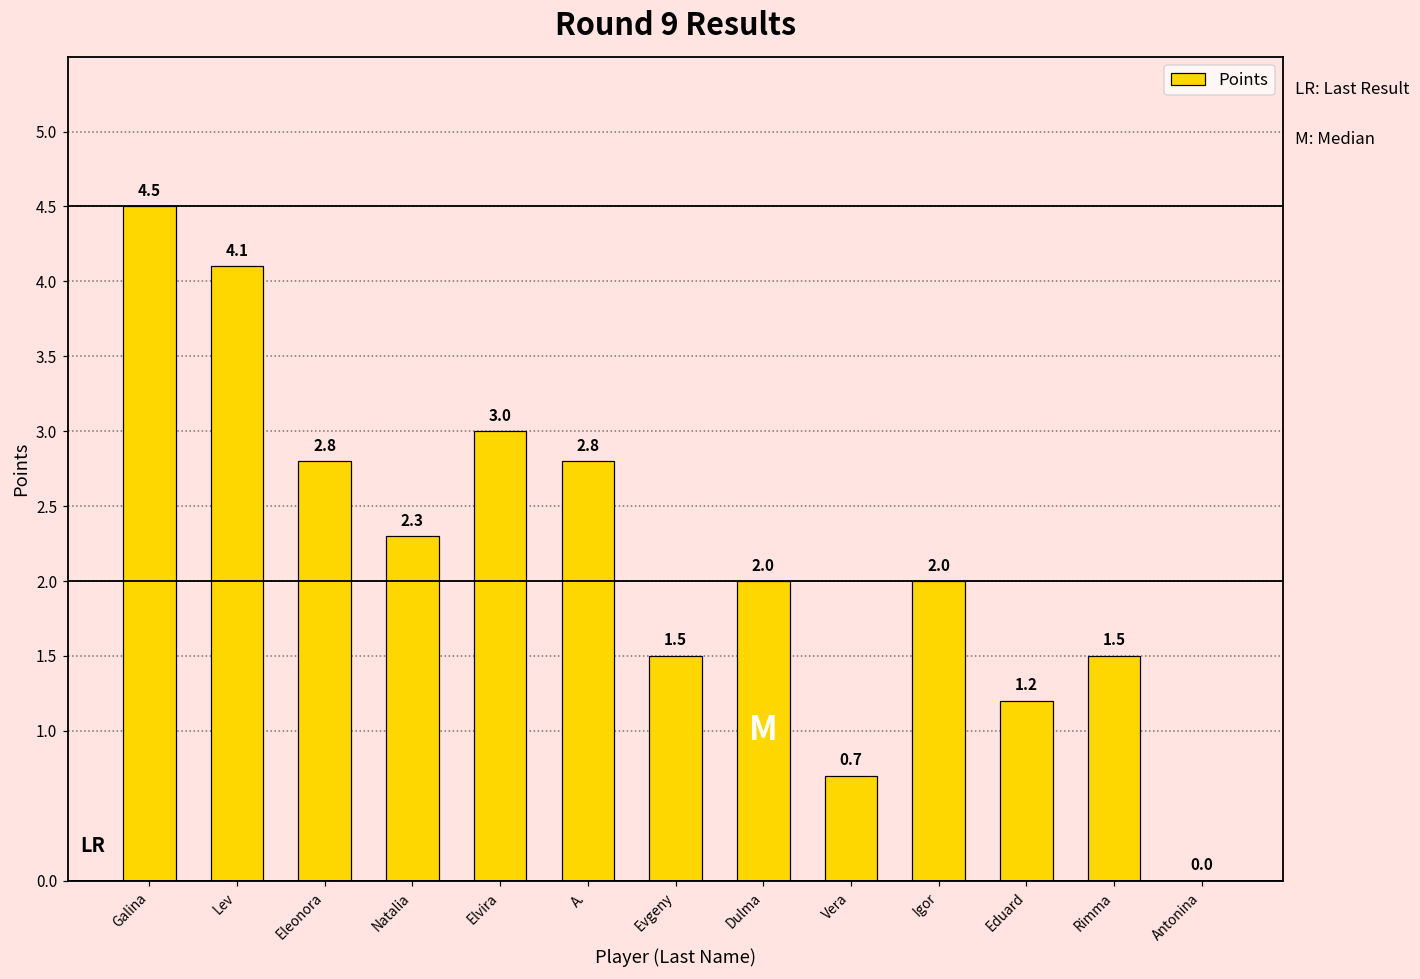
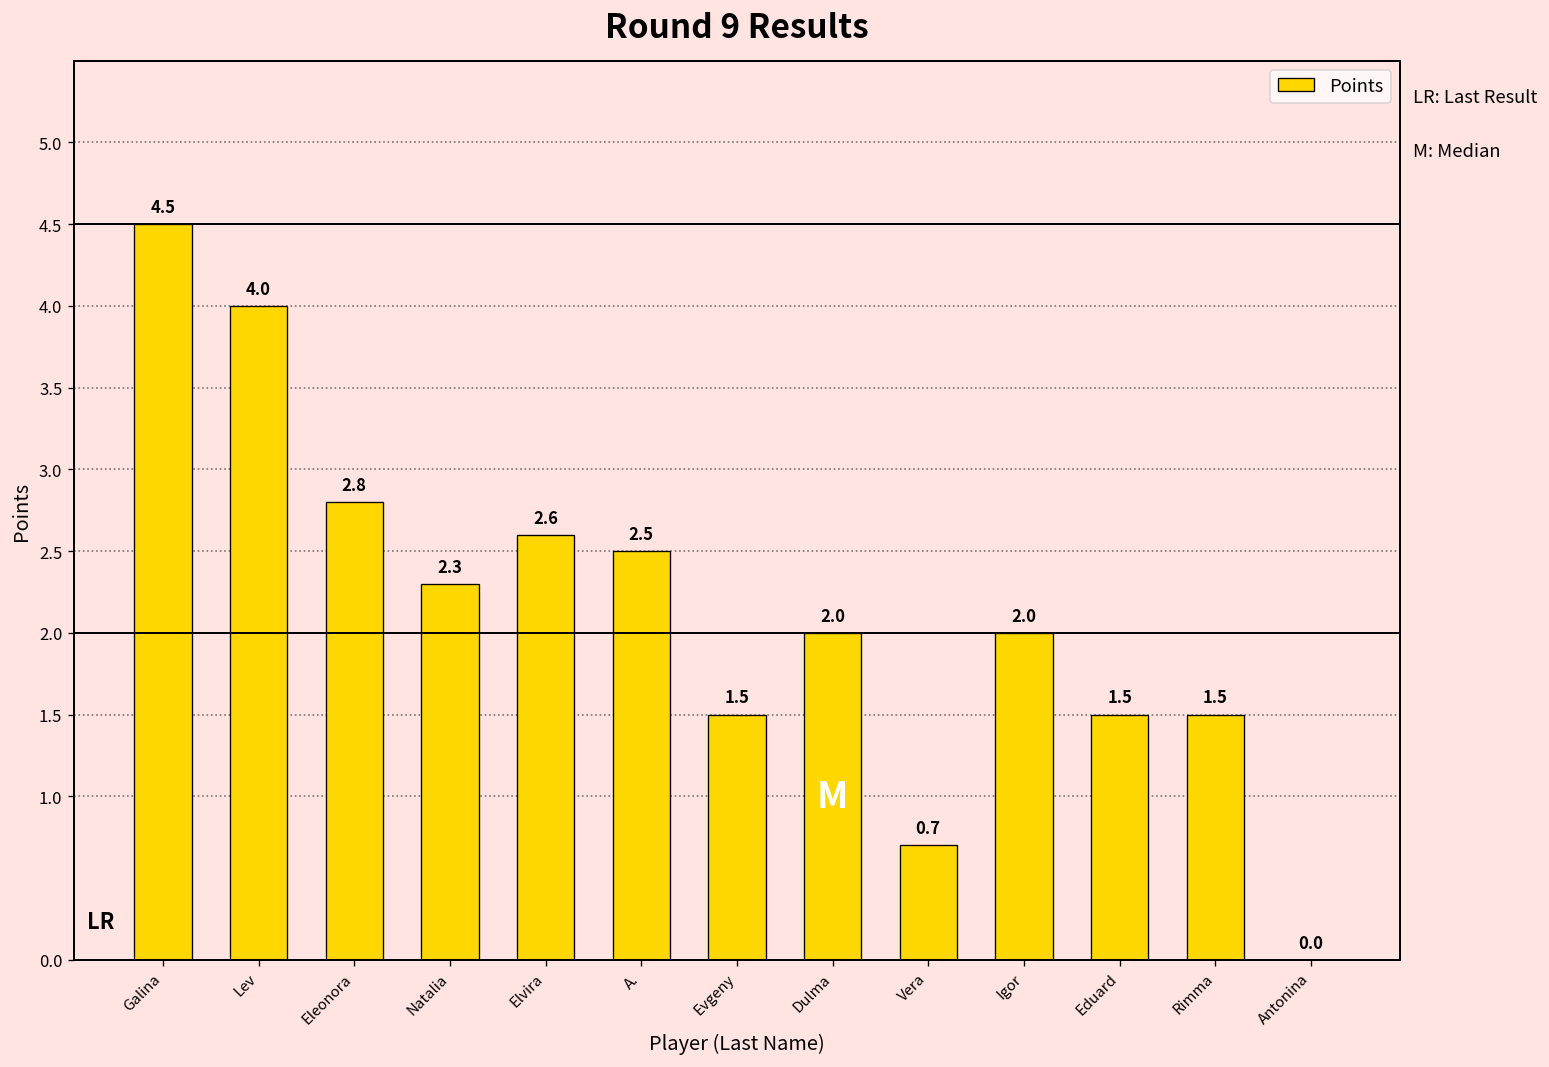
Lev: 4.1 -> 4.0
Elvira: 3.0 -> 2.6
A.: 2.8 -> 2.5
Eduard: 1.2 -> 1.5
